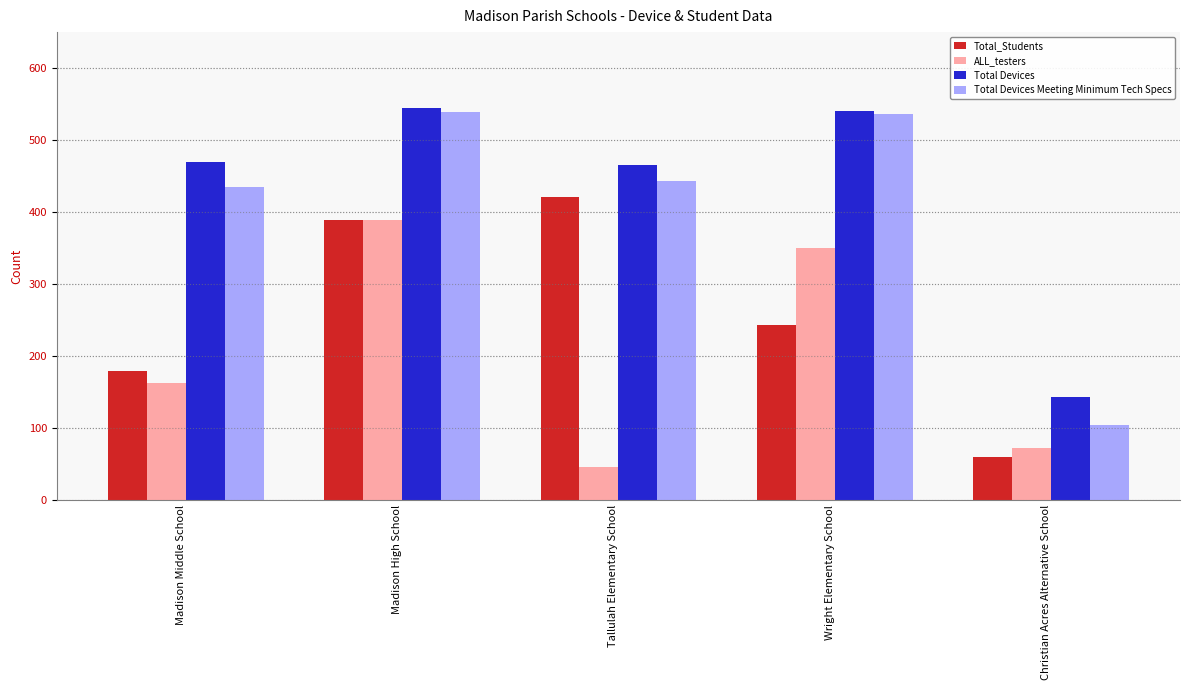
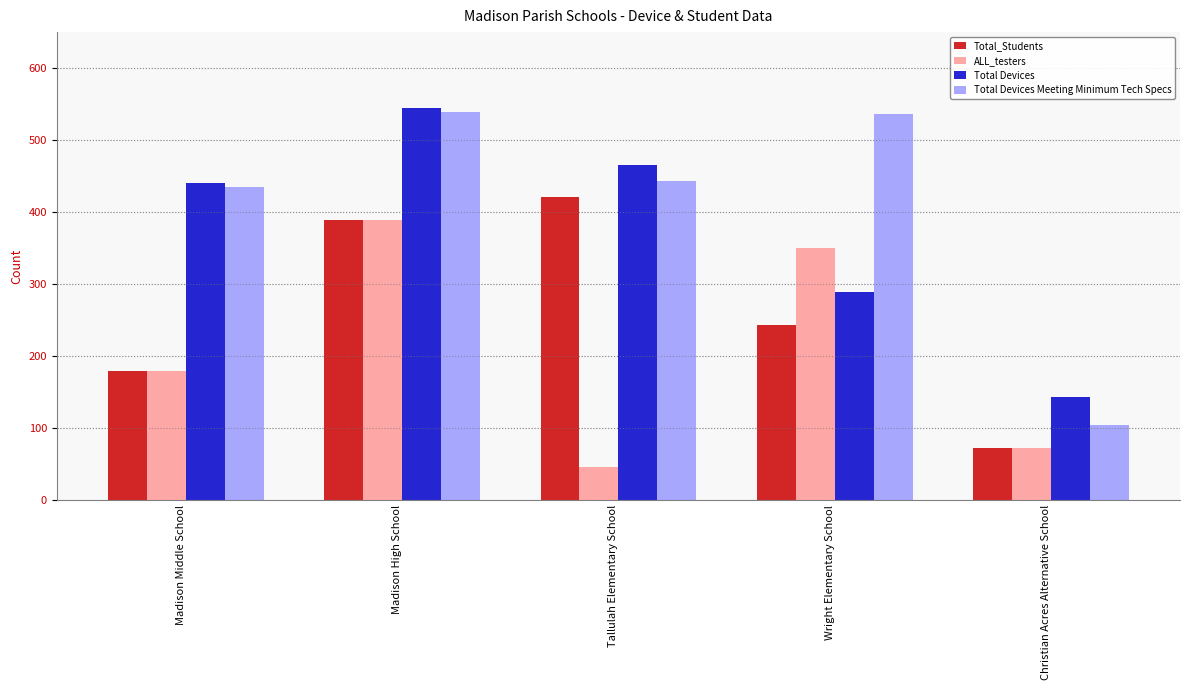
ALL_testers, Madison Middle School: 160 -> 180
Total Devices, Madison Middle School: 470 -> 440
Total Devices, Wright Elementary School: 540 -> 290
Total_Students, Christian Acres Alternative School: 60 -> 70
